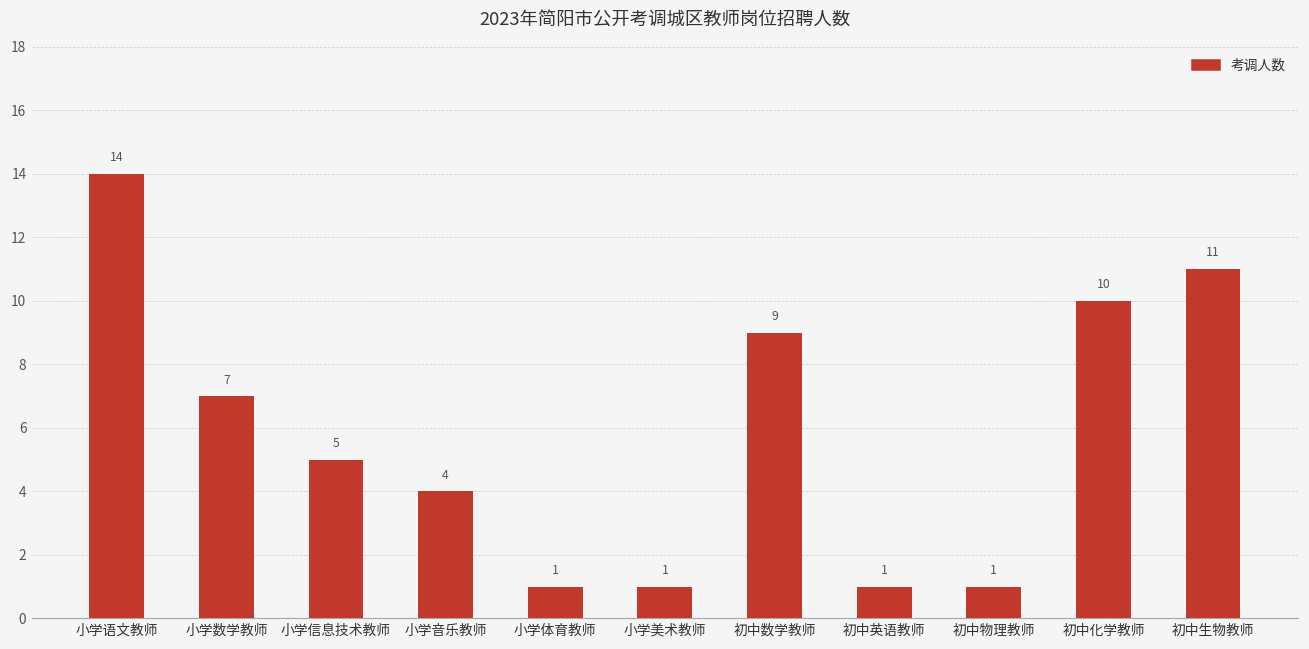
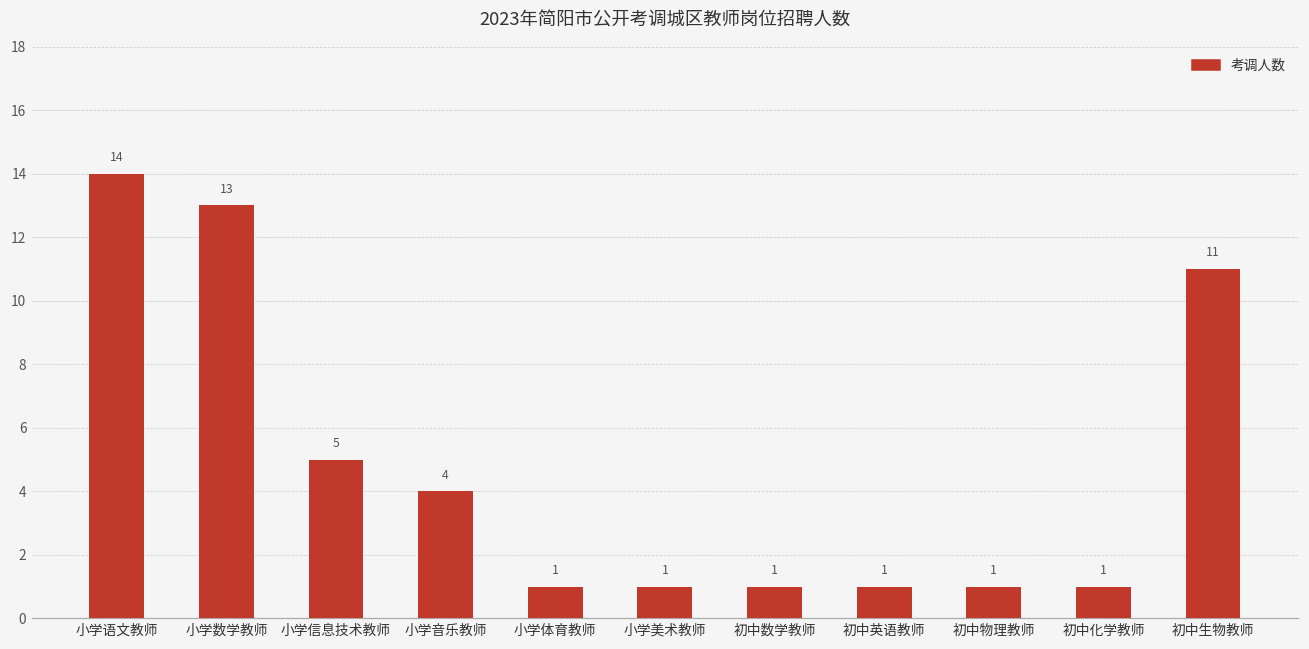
小学数学教师: 7 -> 13
初中数学教师: 9 -> 1
初中化学教师: 10 -> 1
